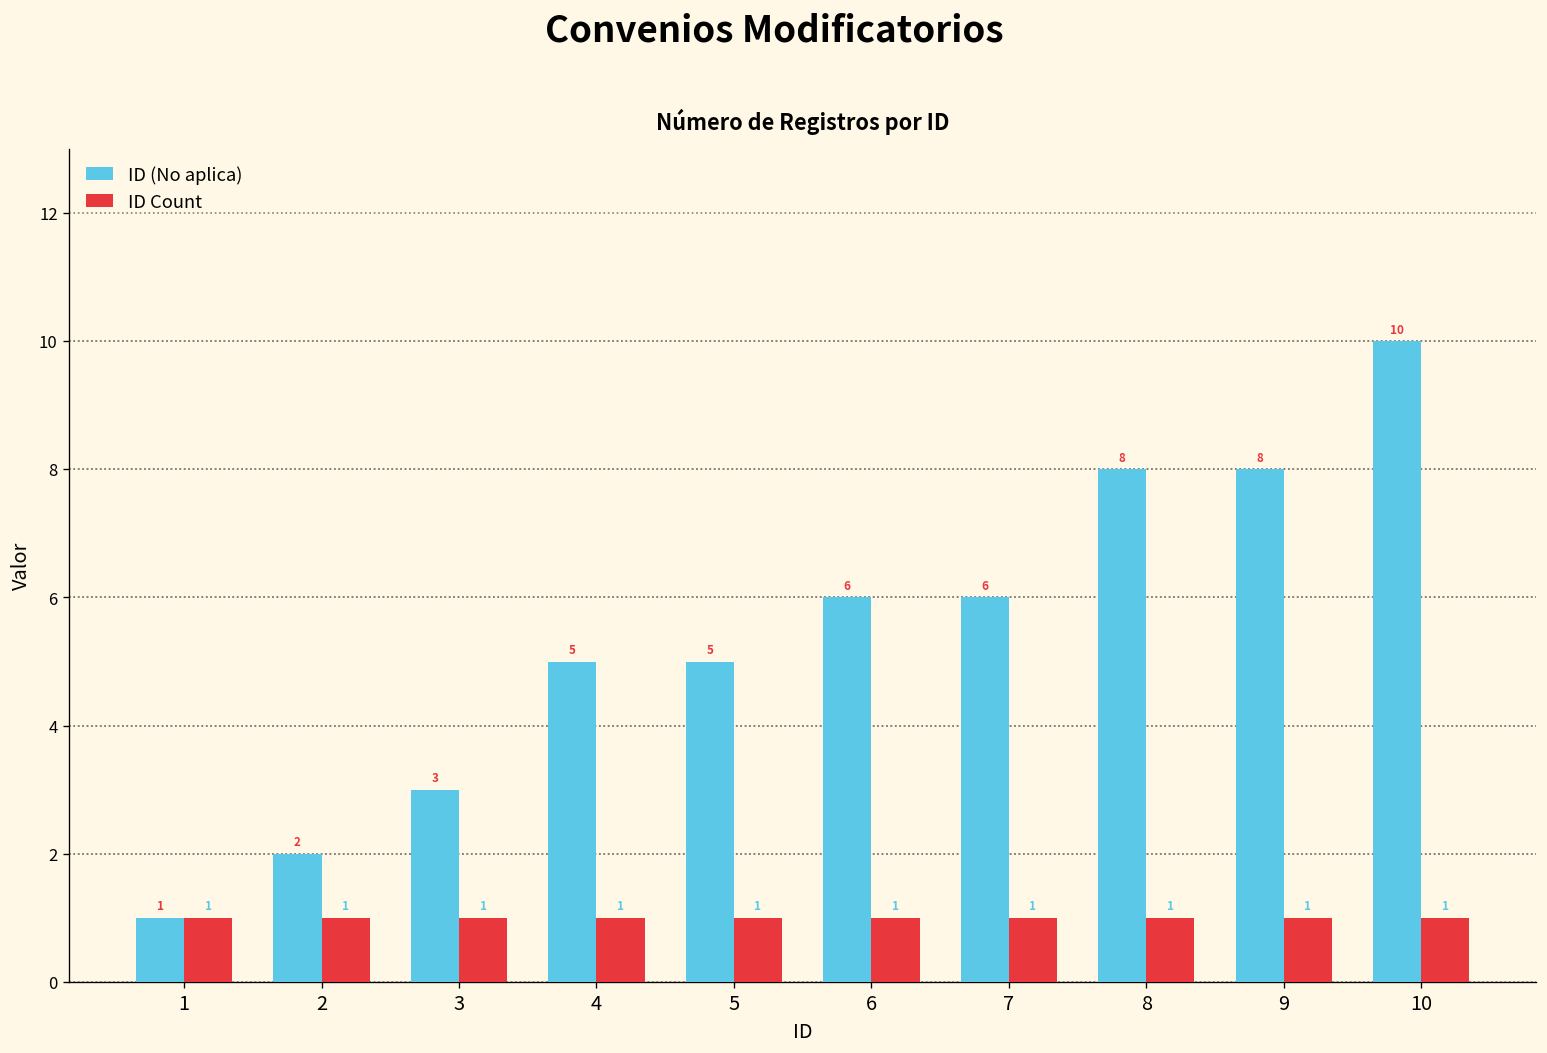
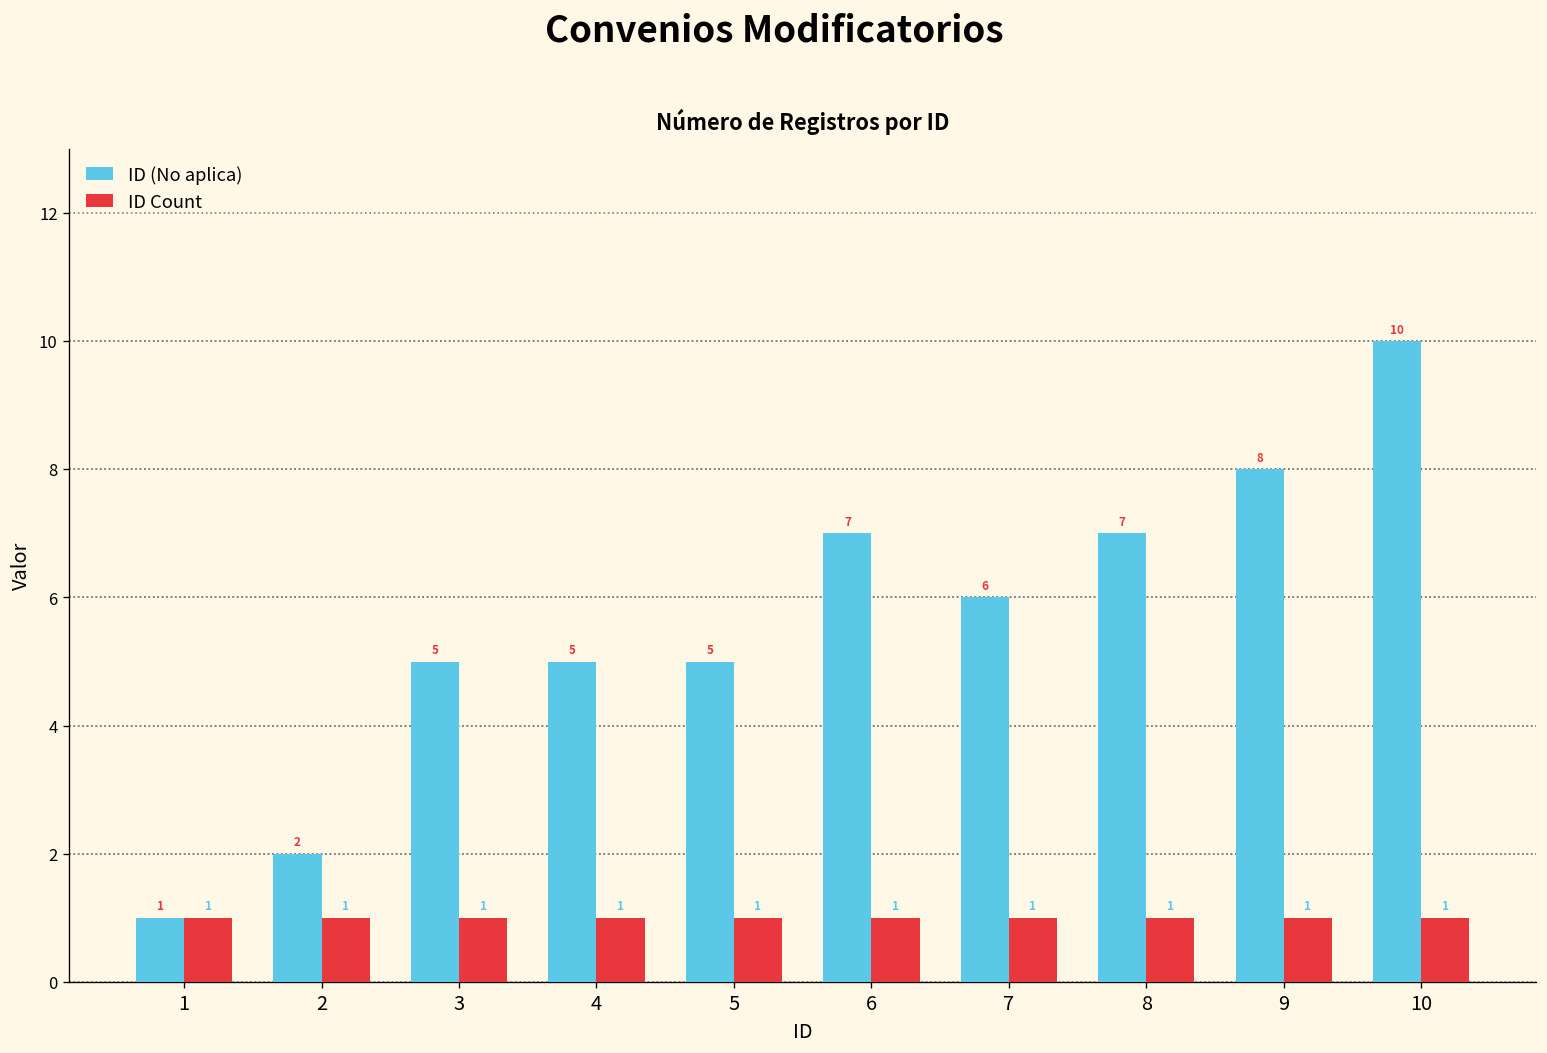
ID (No aplica), 3: 3 -> 5
ID (No aplica), 6: 6 -> 7
ID (No aplica), 8: 8 -> 7
